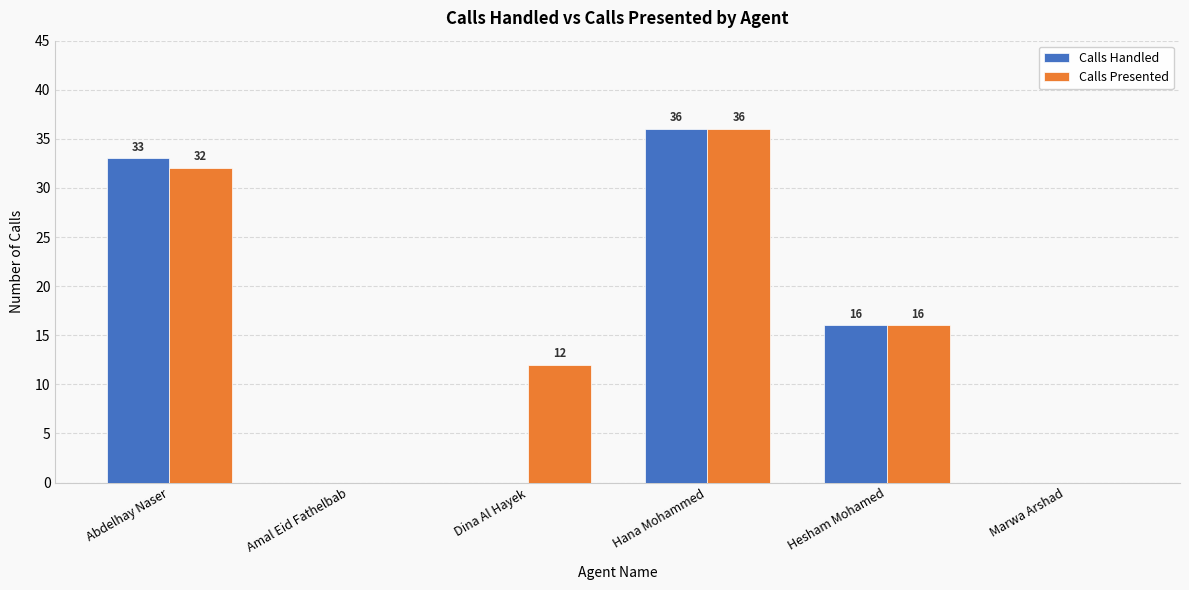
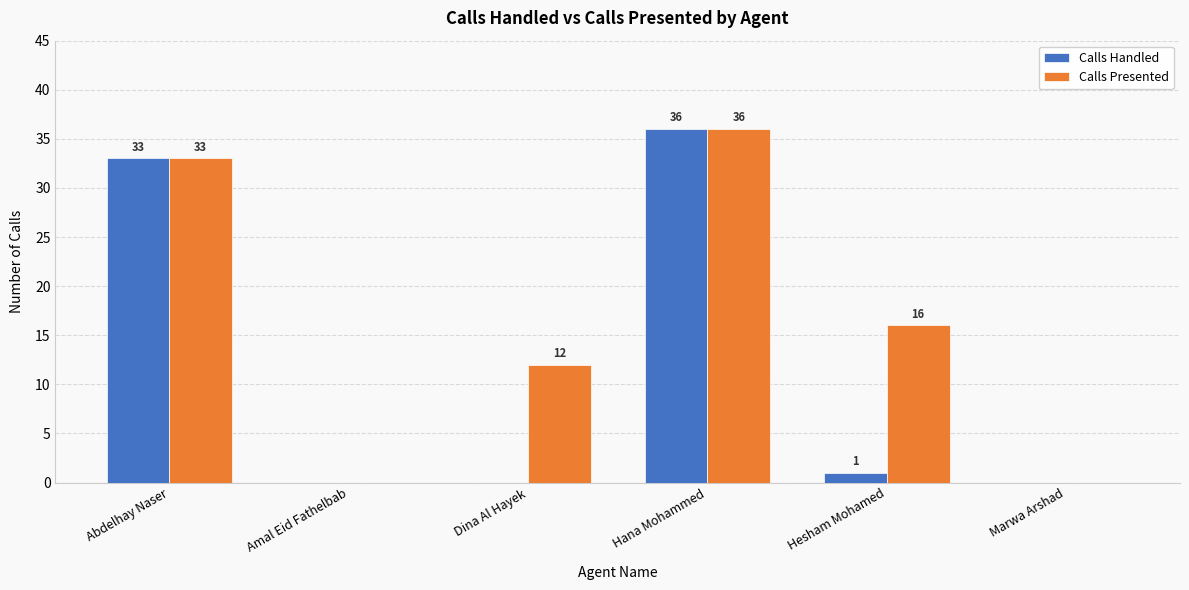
Calls Presented, Abdelhay Naser: 32 -> 33
Calls Handled, Hesham Mohamed: 16 -> 1
